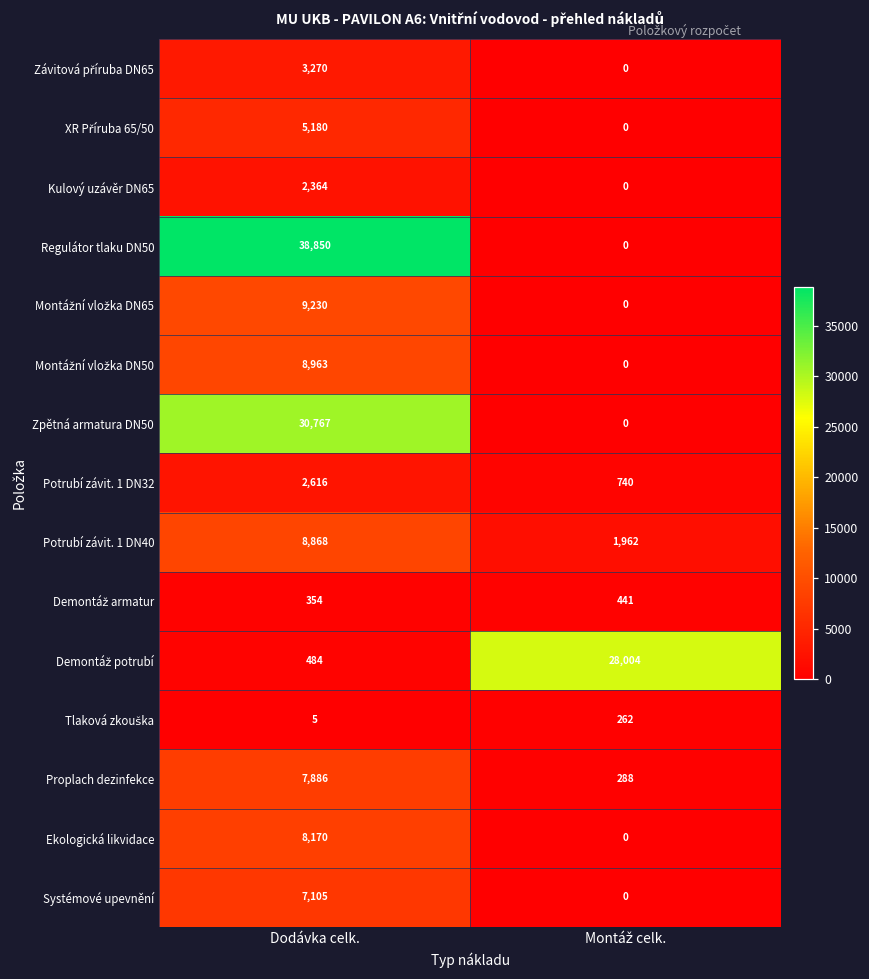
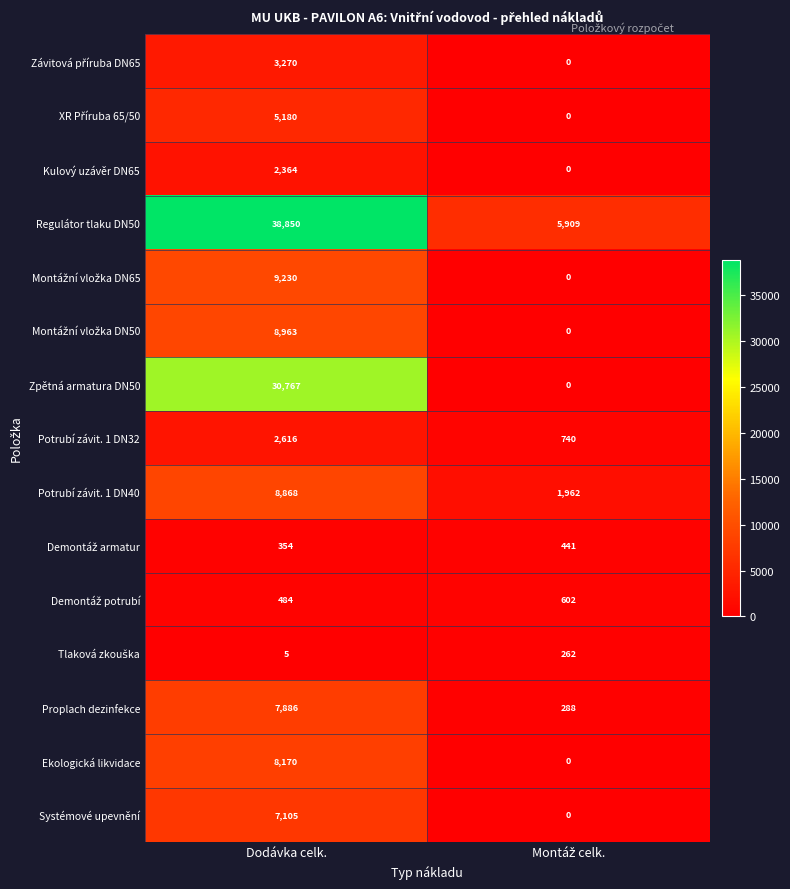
Regulátor tlaku DN50, Montáž celk.: 0 -> 5,909
Demontáž potrubí, Montáž celk.: 28,004 -> 602
